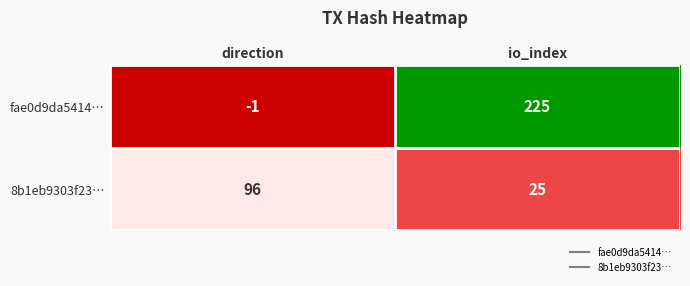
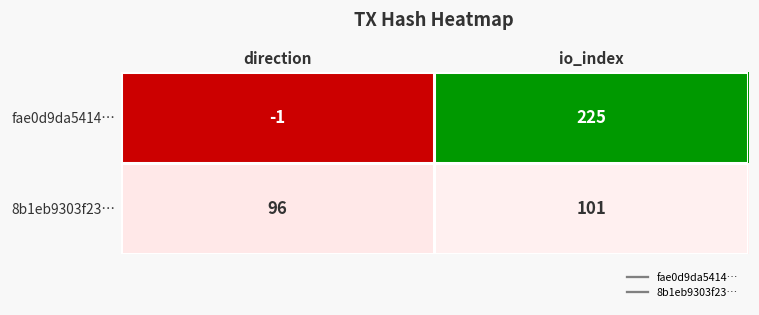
8b1eb9303f23…, io_index: 25 -> 101
